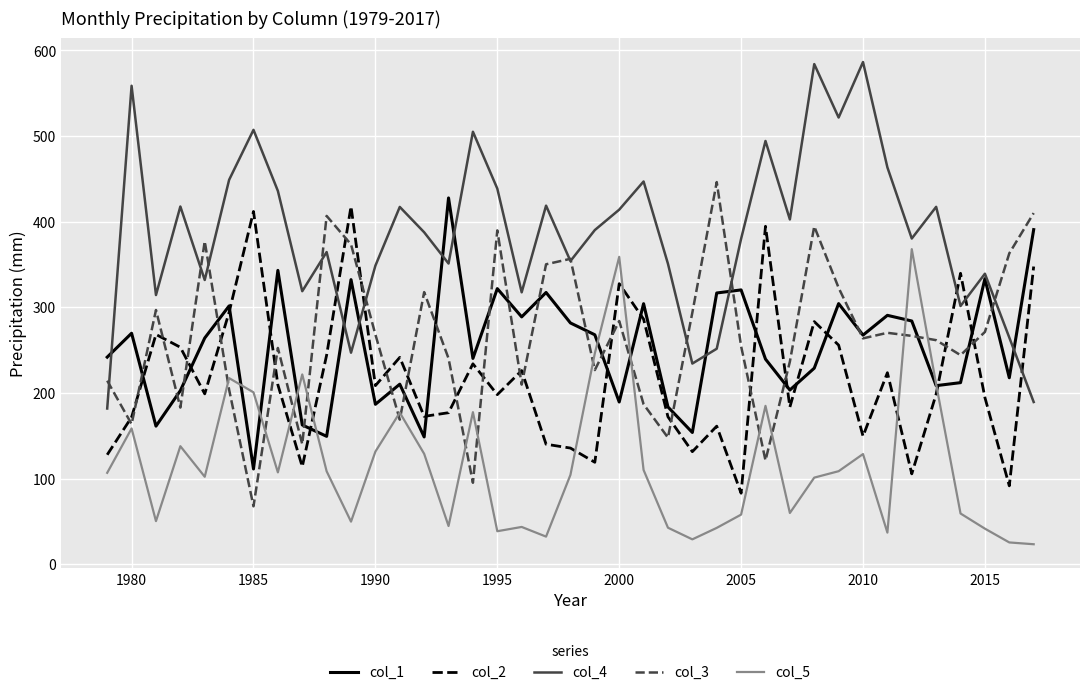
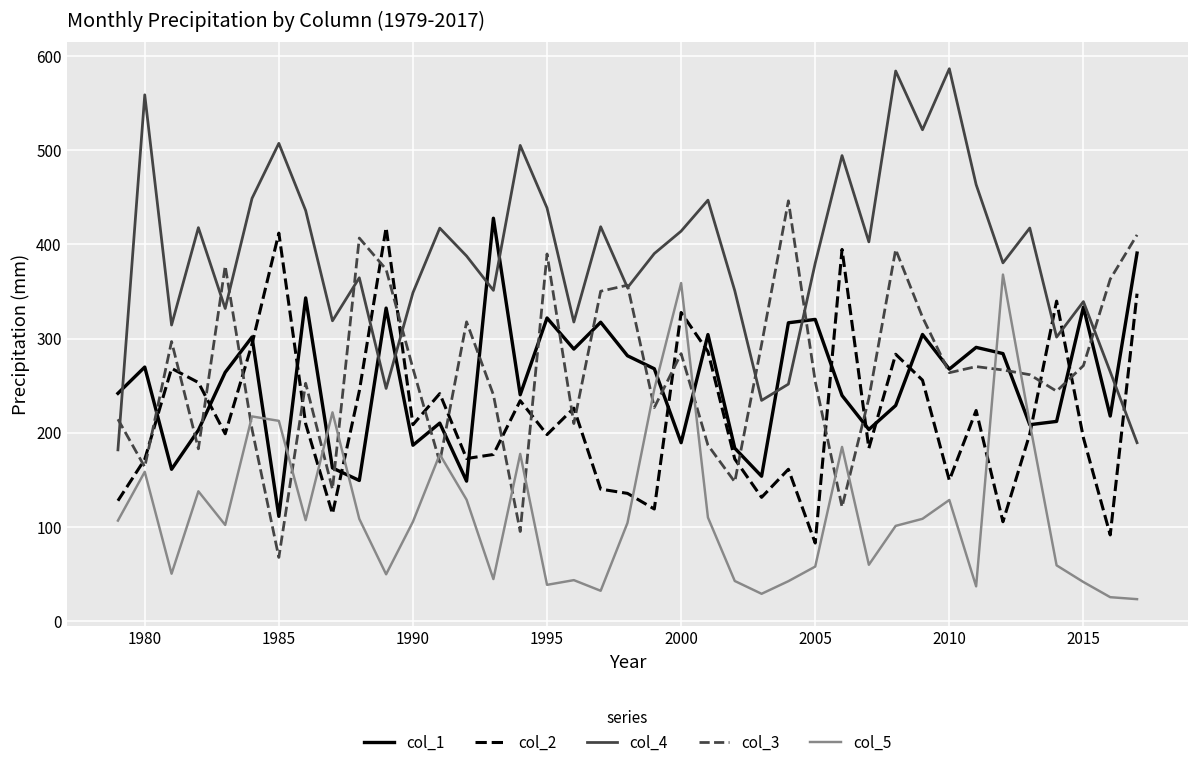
col_5, 1985: 200 -> 210
col_5, 1990: 130 -> 110
